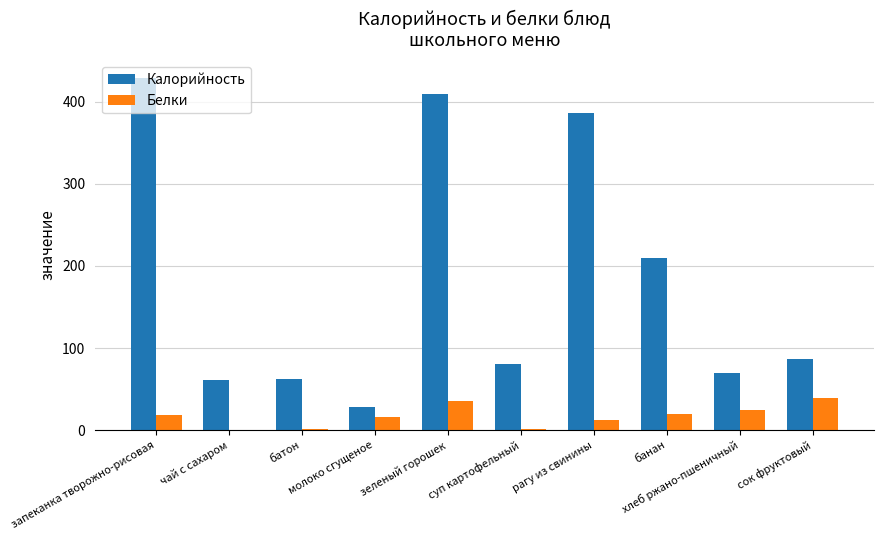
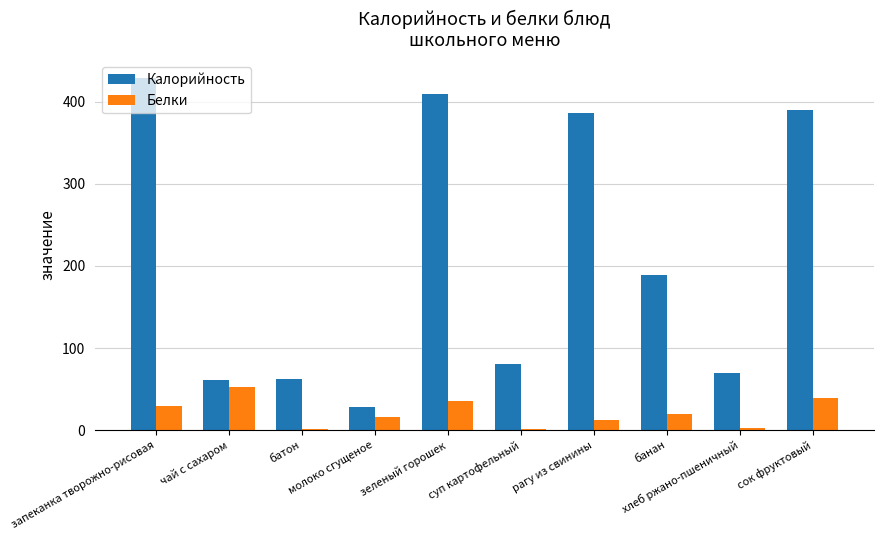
Белки, запеканка творожно-рисовая: 20 -> 30
Белки, чай с сахаром: 0 -> 50
Калорийность, банан: 210 -> 190
Белки, хлеб ржано-пшеничный: 20 -> 0
Калорийность, сок фруктовый: 90 -> 390
